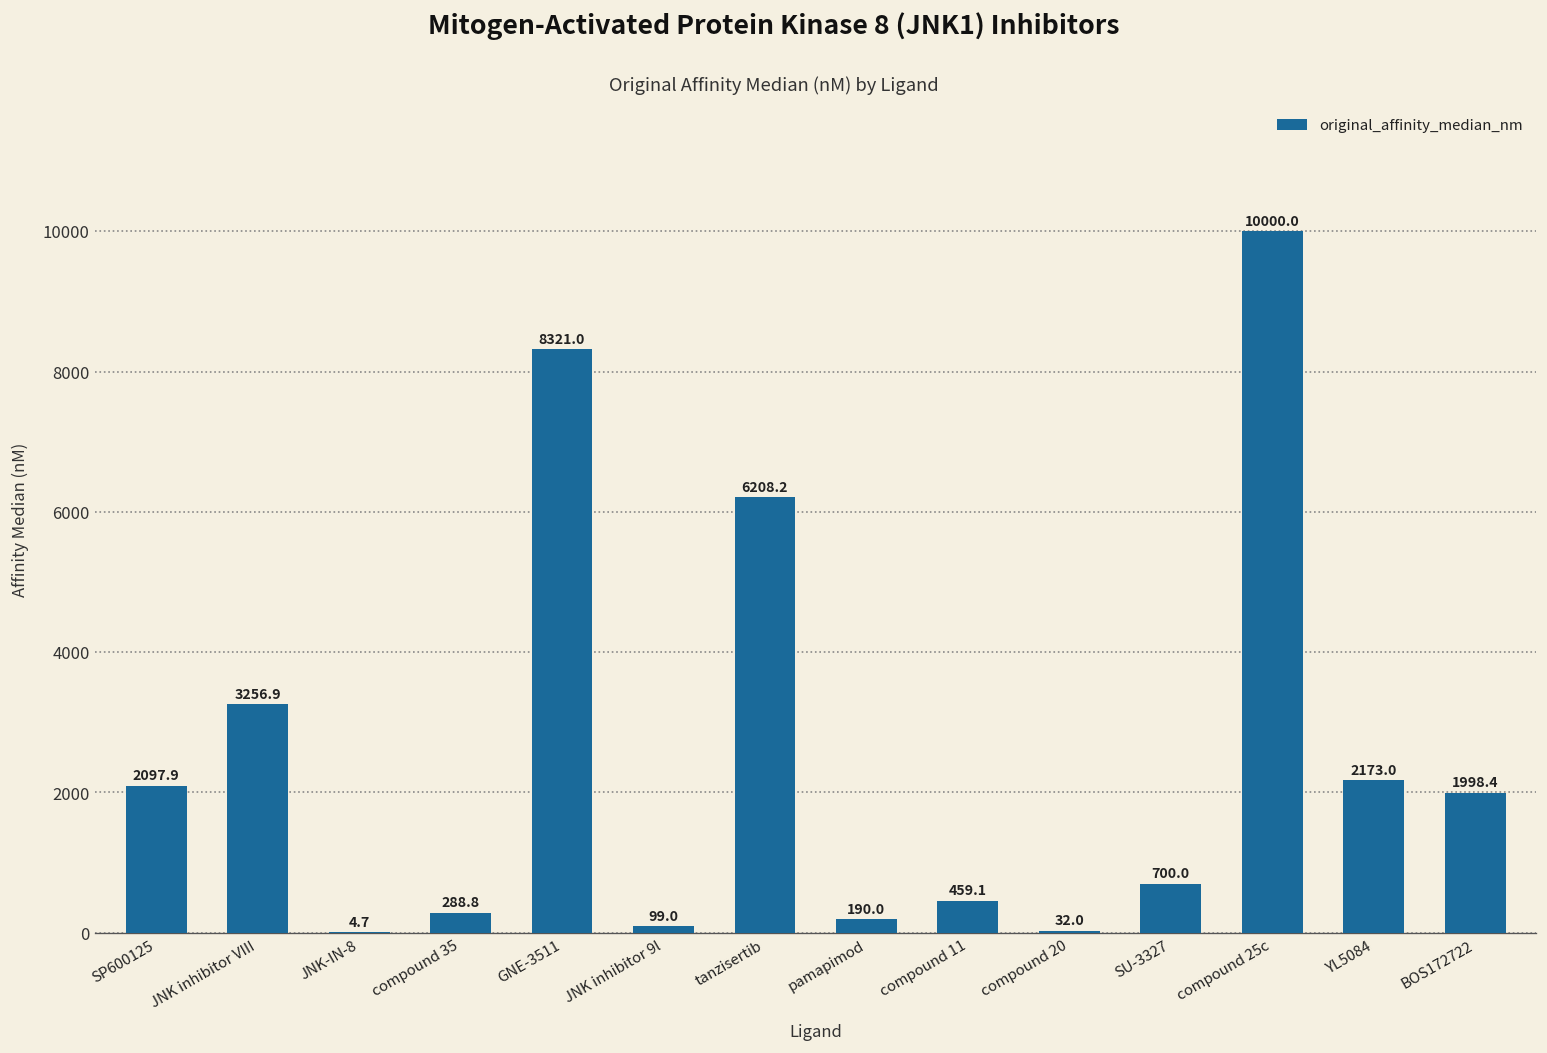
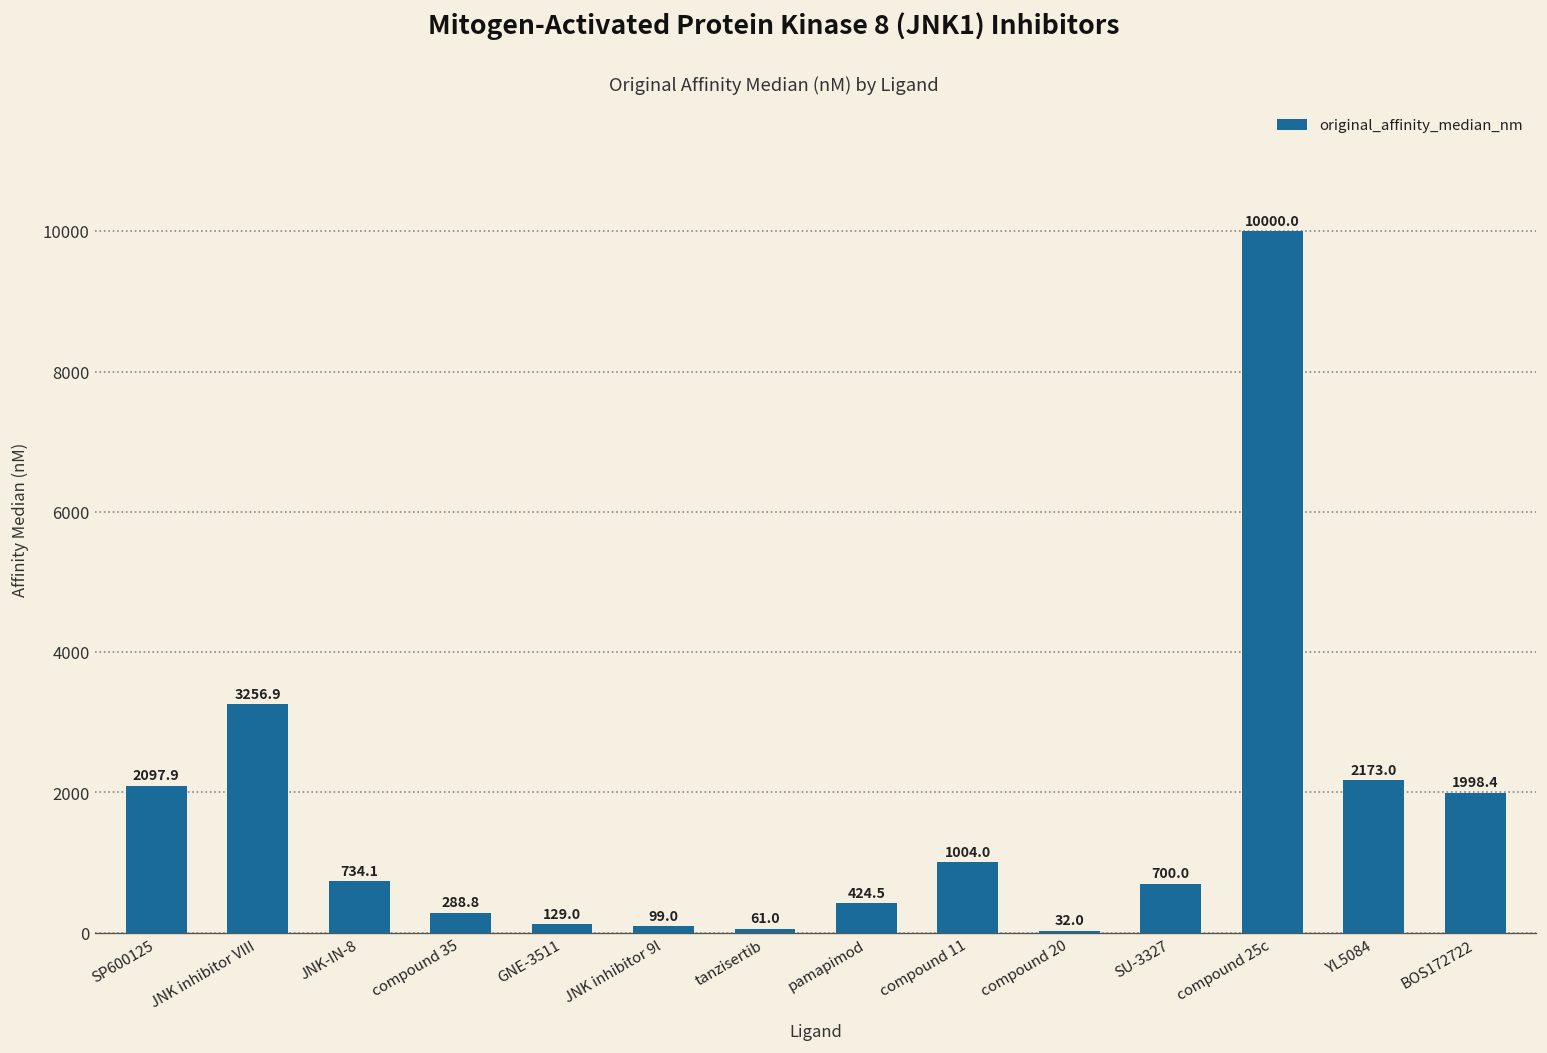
JNK-IN-8: 4.7 -> 734.1
GNE-3511: 8321.0 -> 129.0
tanzisertib: 6208.2 -> 61.0
pamapimod: 190.0 -> 424.5
compound 11: 459.1 -> 1004.0
